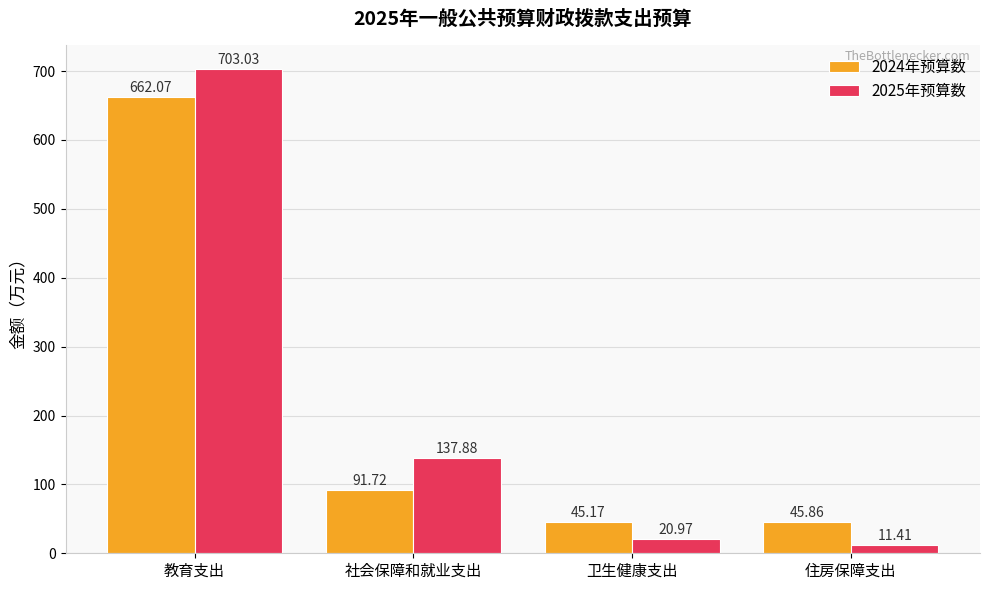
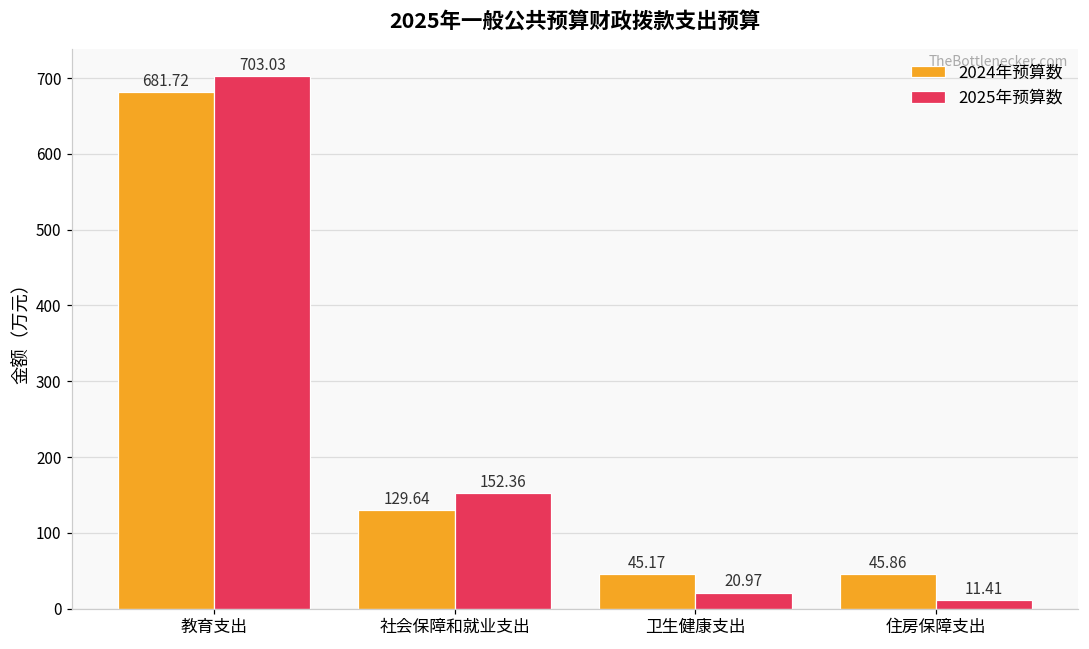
2024年预算数, 教育支出: 662.07 -> 681.72
2024年预算数, 社会保障和就业支出: 91.72 -> 129.64
2025年预算数, 社会保障和就业支出: 137.88 -> 152.36
